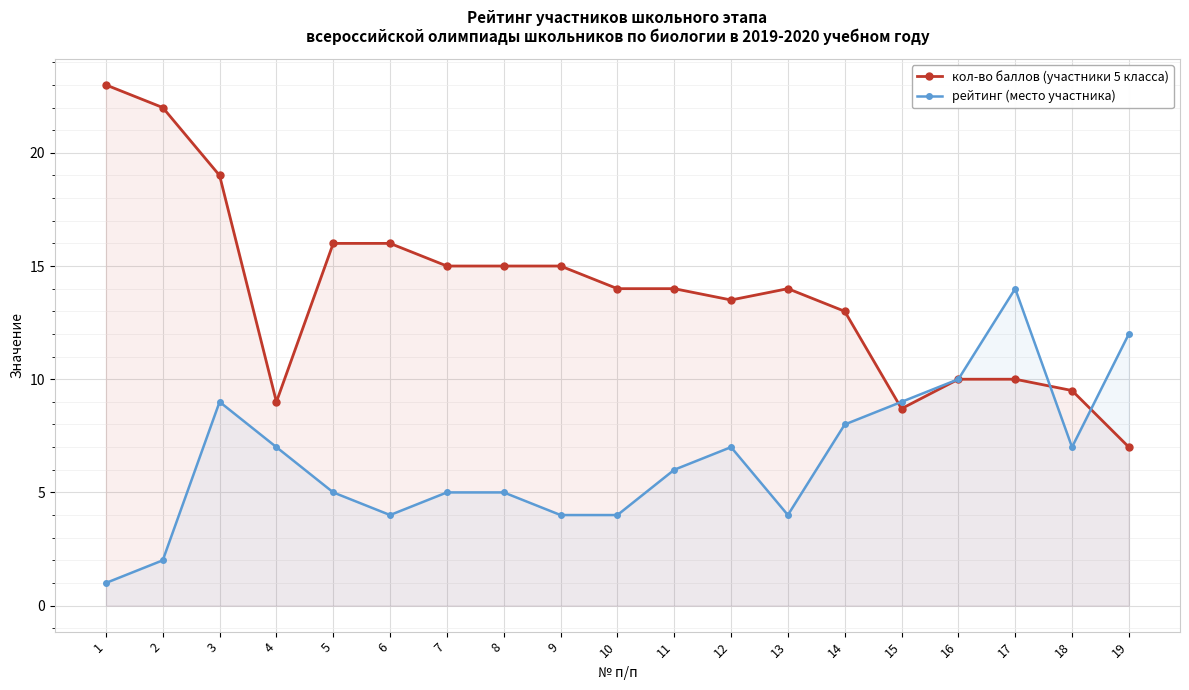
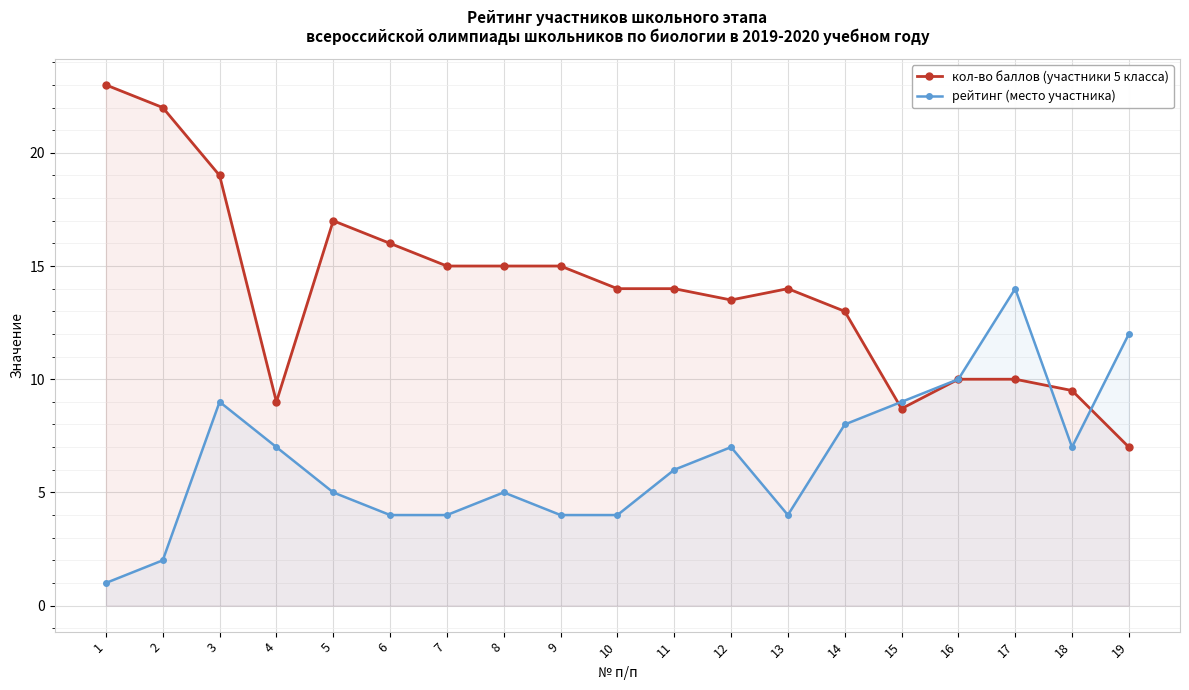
кол-во баллов (участники 5 класса), 5: 16 -> 17
рейтинг (место участника), 7: 5 -> 4
